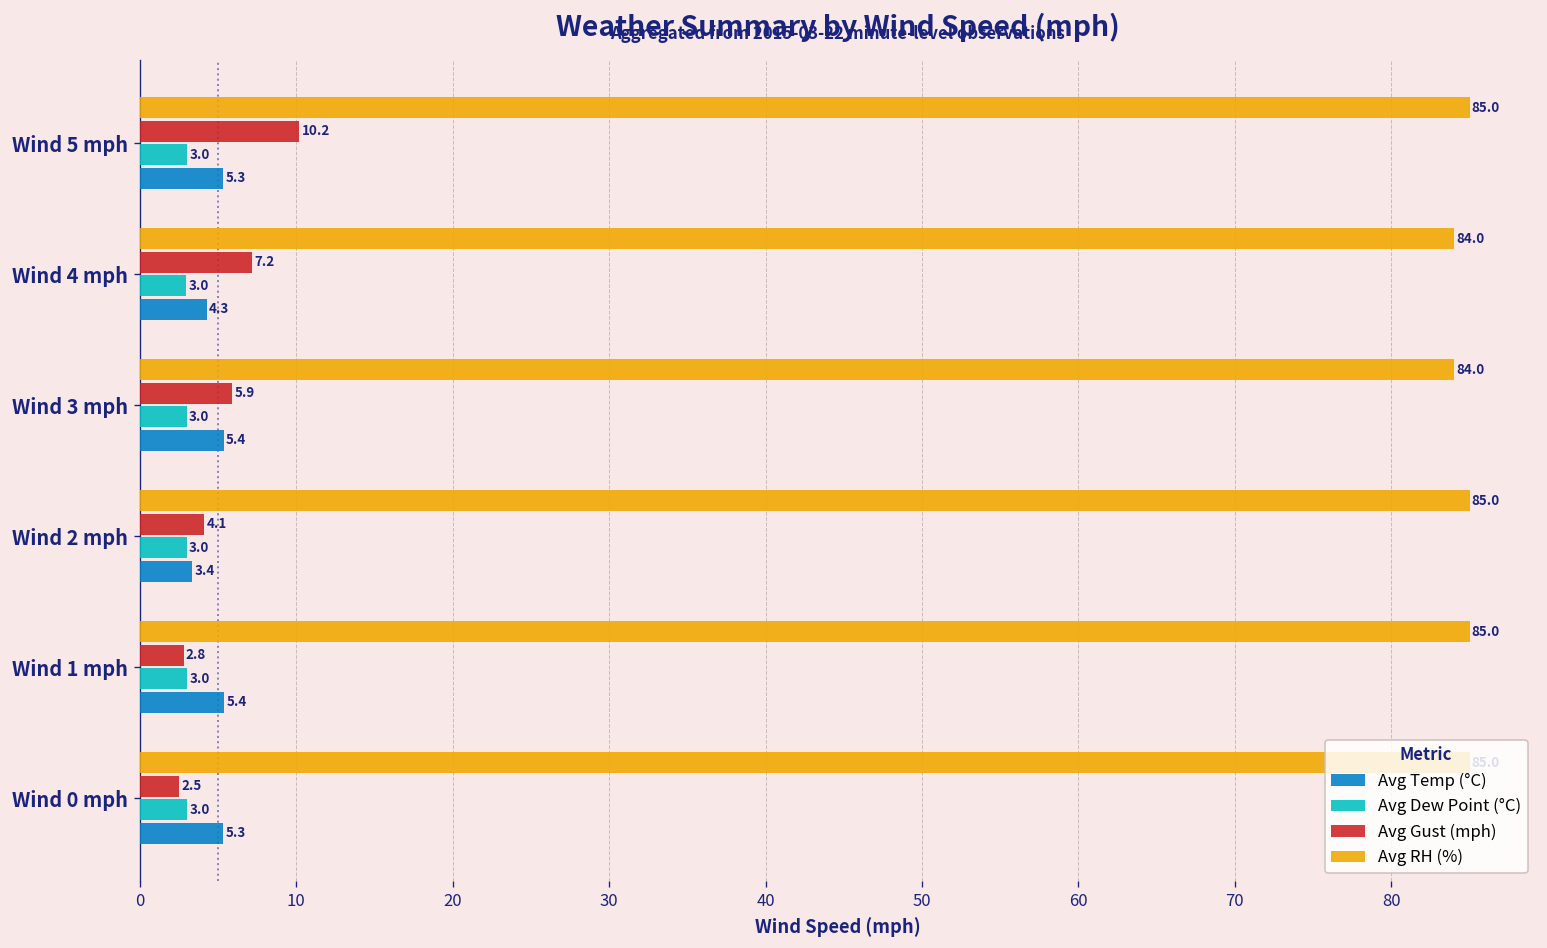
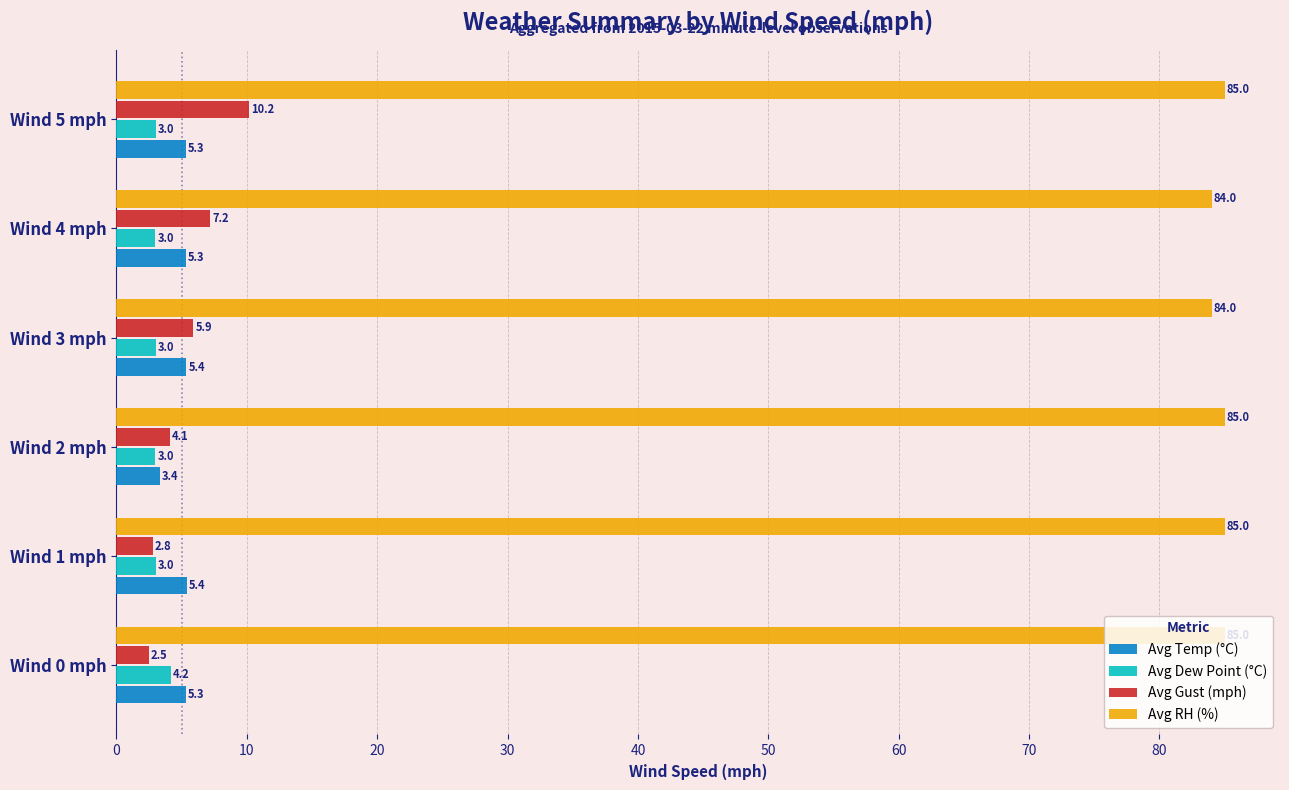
Avg Temp (°C), Wind 4 mph: 4.3 -> 5.3
Avg Dew Point (°C), Wind 0 mph: 3.0 -> 4.2
